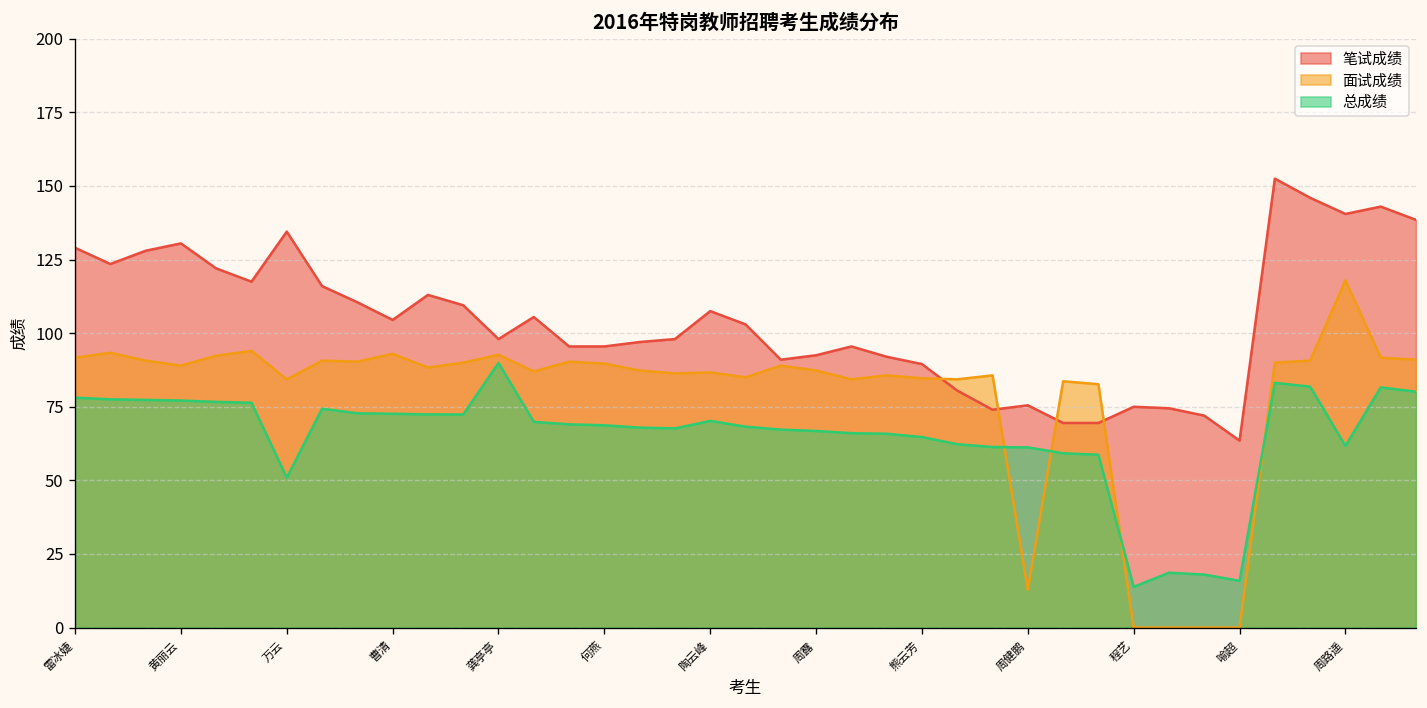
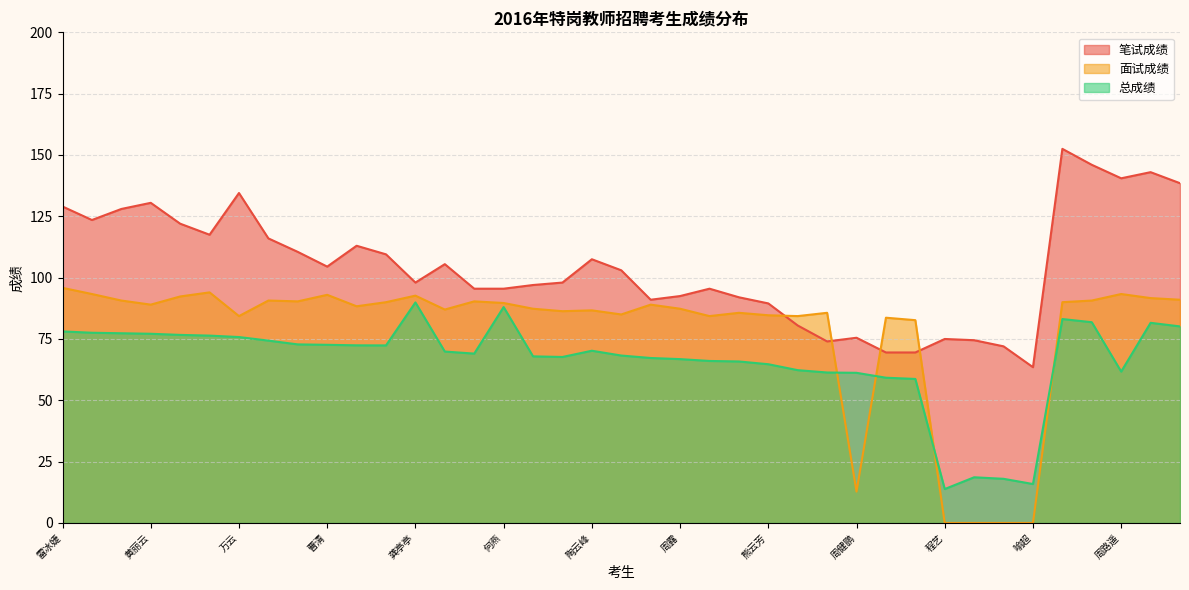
面试成绩, 雷冰婕: 92 -> 96
总成绩, 万云: 51 -> 76
总成绩, 何燕: 69 -> 88
面试成绩, 周路遥: 118 -> 93
